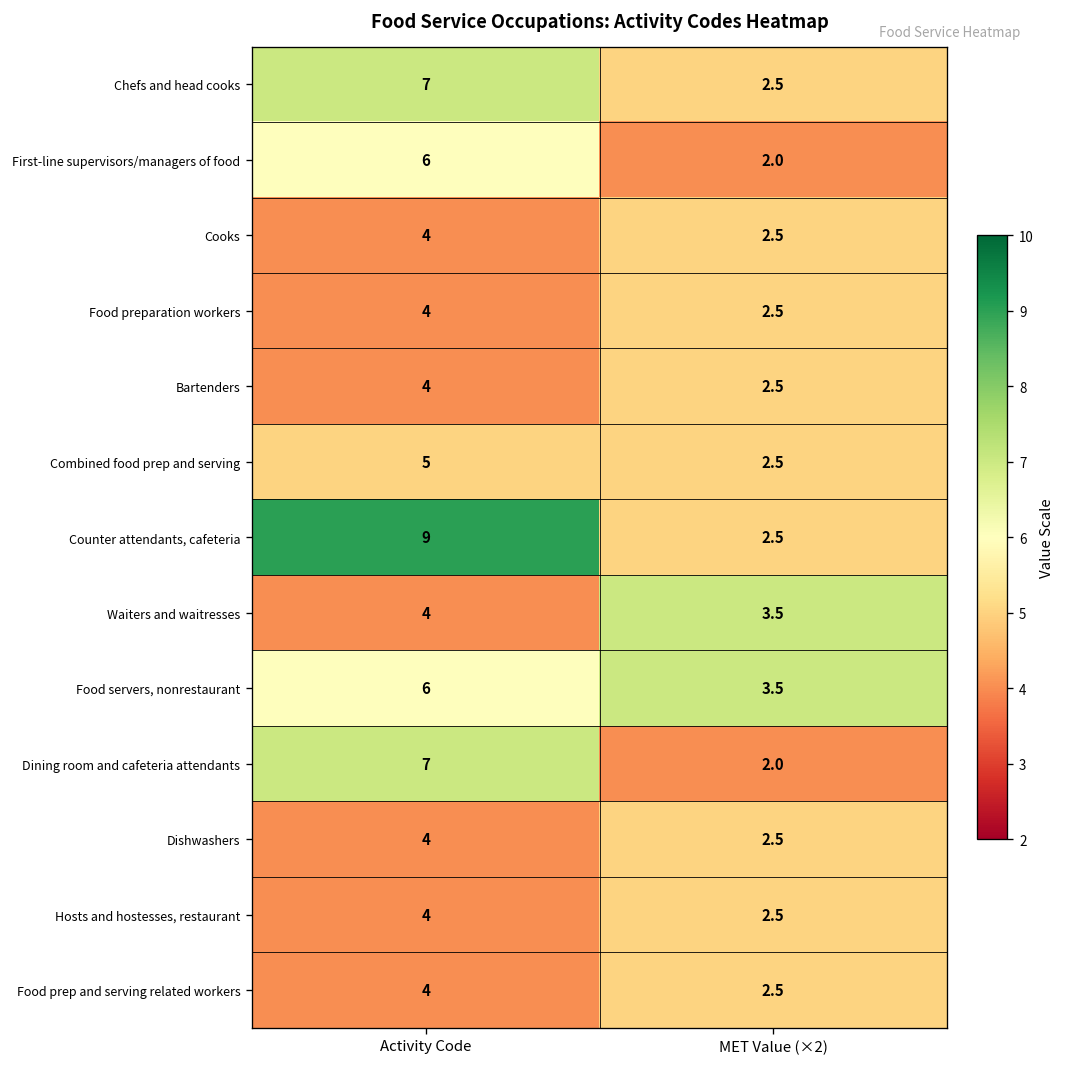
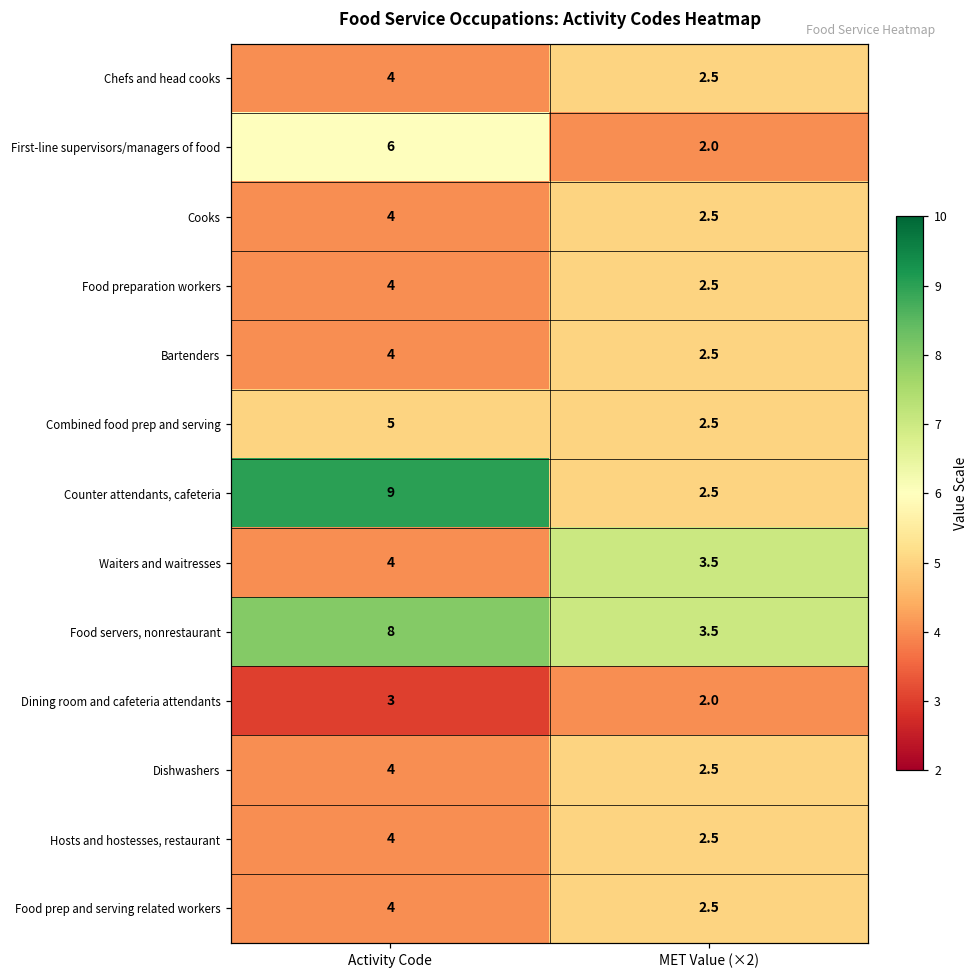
Chefs and head cooks, Activity Code: 7 -> 4
Food servers, nonrestaurant, Activity Code: 6 -> 8
Dining room and cafeteria attendants, Activity Code: 7 -> 3
